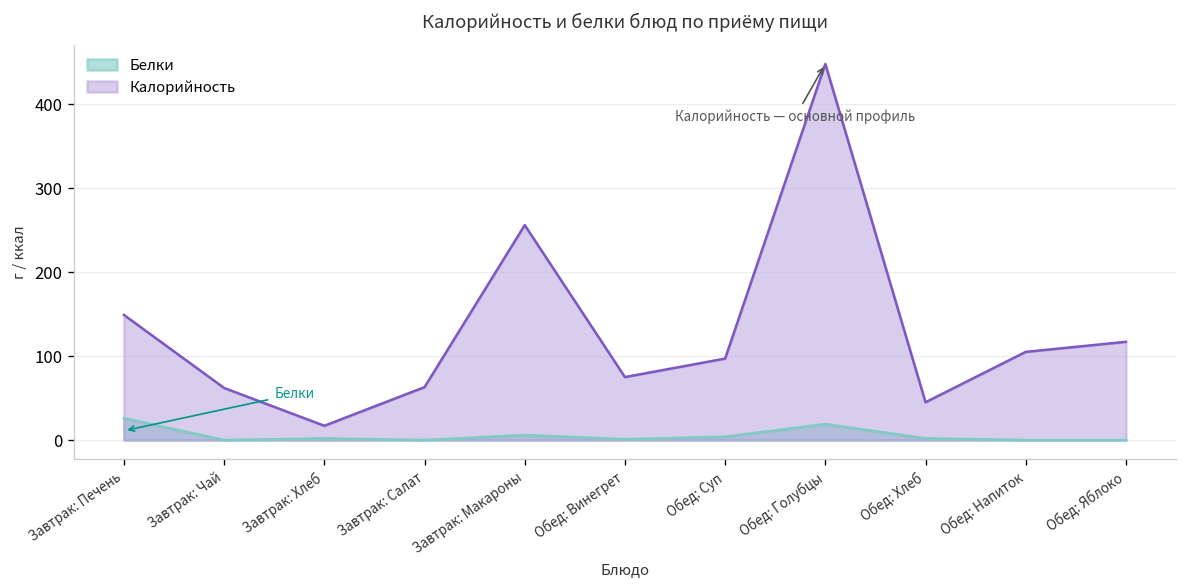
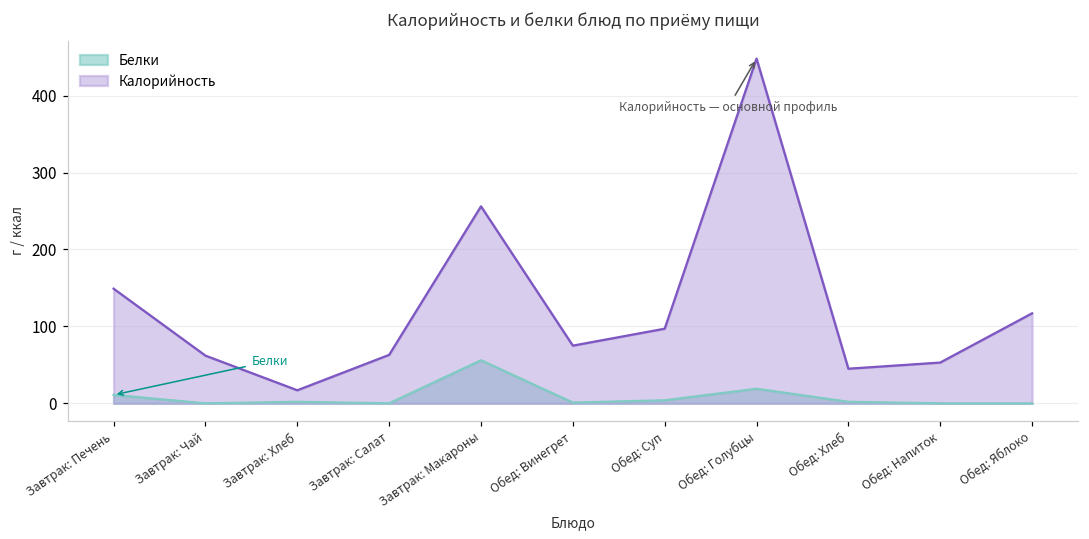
Белки, Завтрак: Печень: 30 -> 10
Белки, Завтрак: Макароны: 10 -> 60
Калорийность, Обед: Напиток: 110 -> 50
